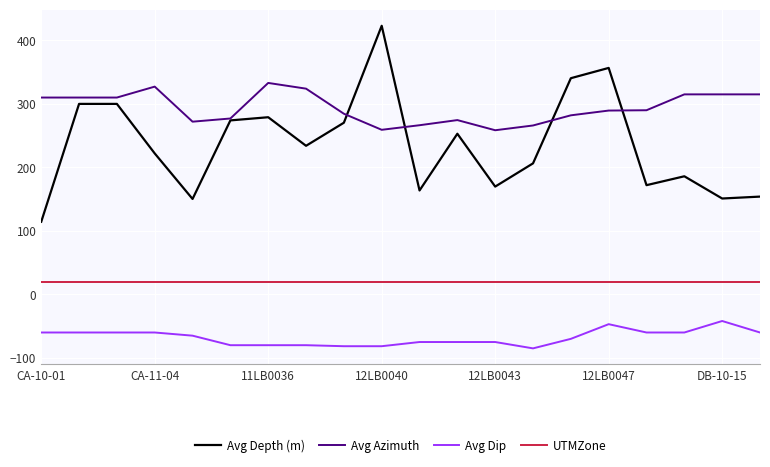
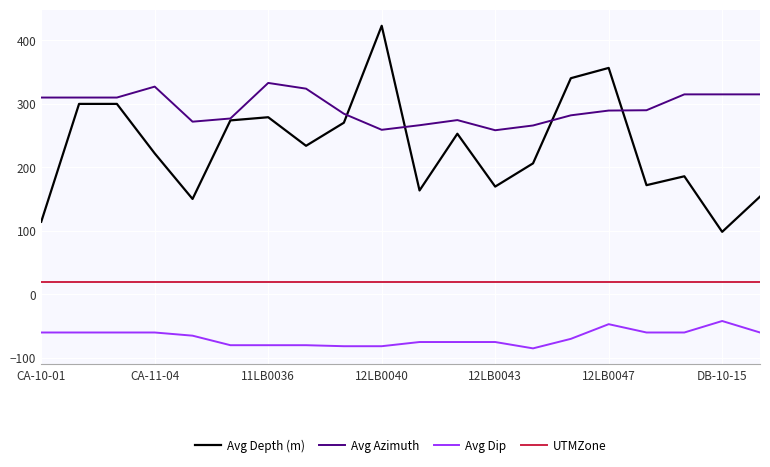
Avg Depth (m), DB-10-15: 150 -> 100
